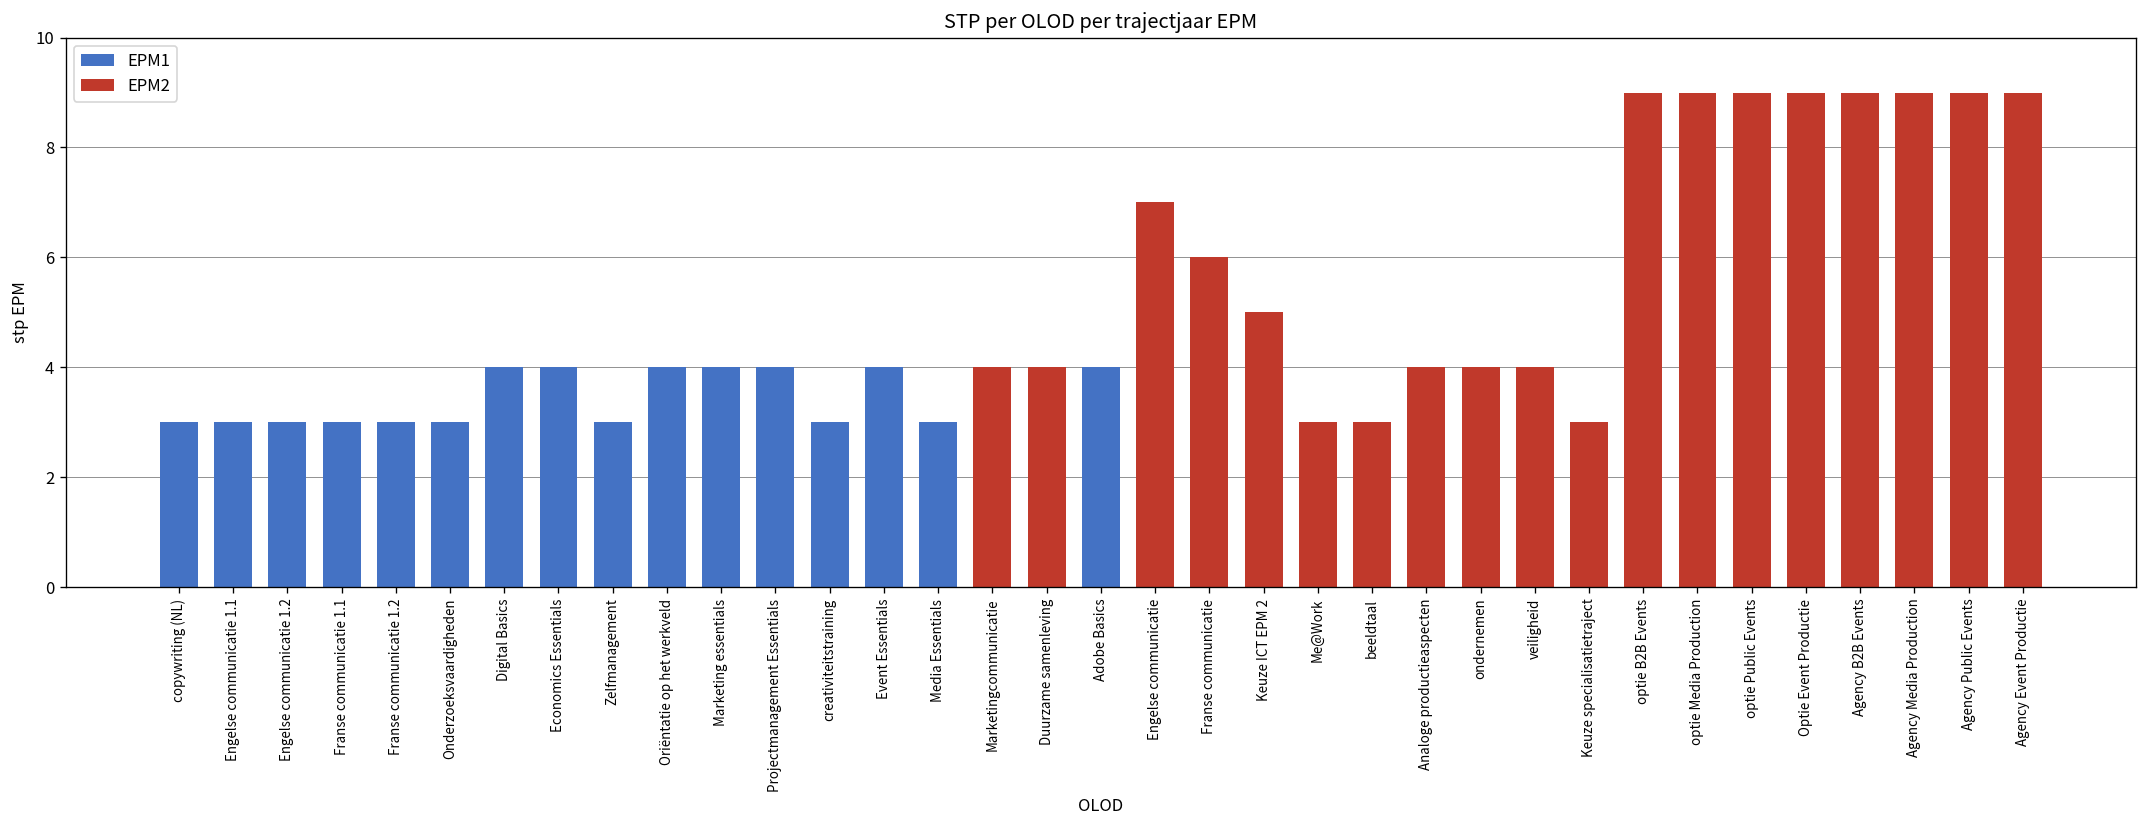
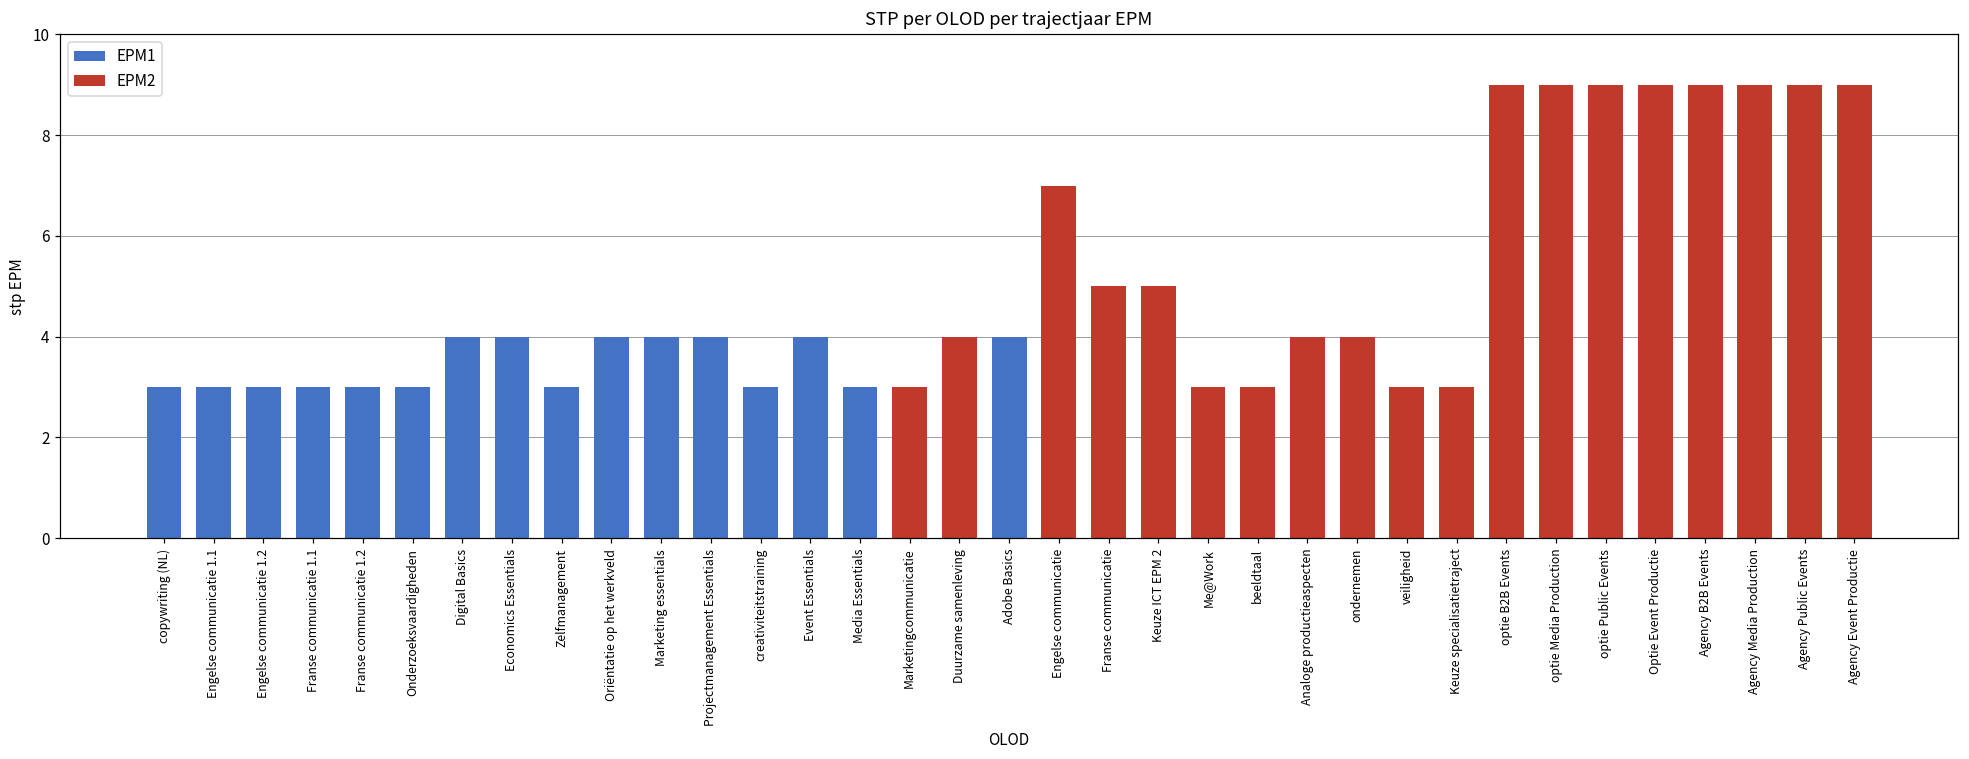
EPM2, Marketingcommunicatie: 4 -> 3
EPM2, Franse communicatie: 6 -> 5
EPM2, veiligheid: 4 -> 3
